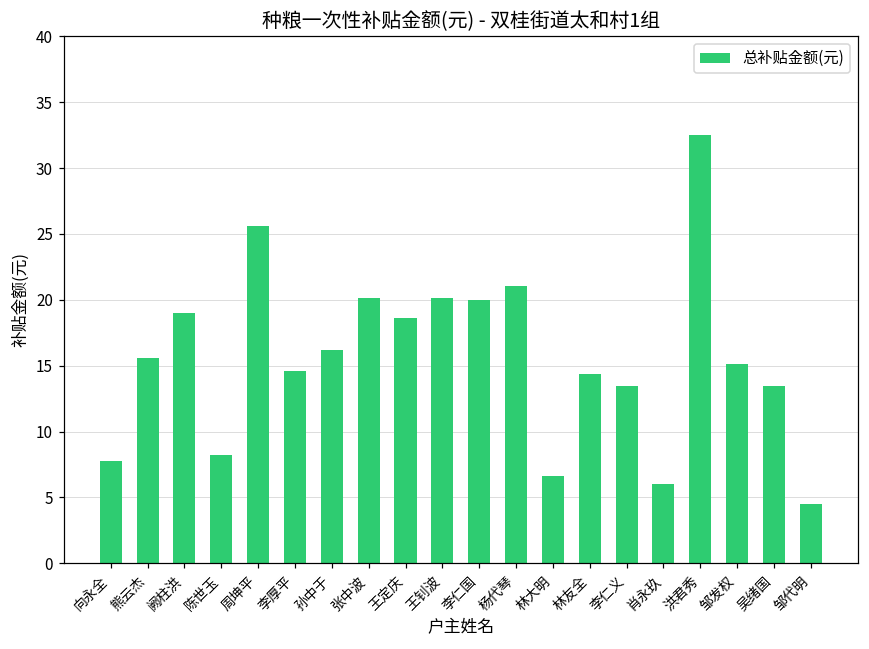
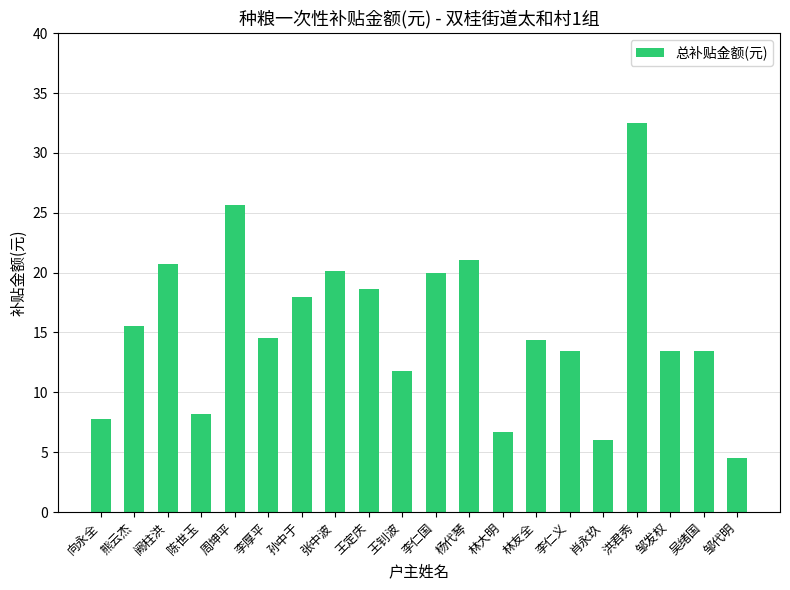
阙柱洪: 19.0 -> 20.7
孙中于: 16.2 -> 17.9
王钊波: 20.2 -> 11.8
邹发权: 15.2 -> 13.4
